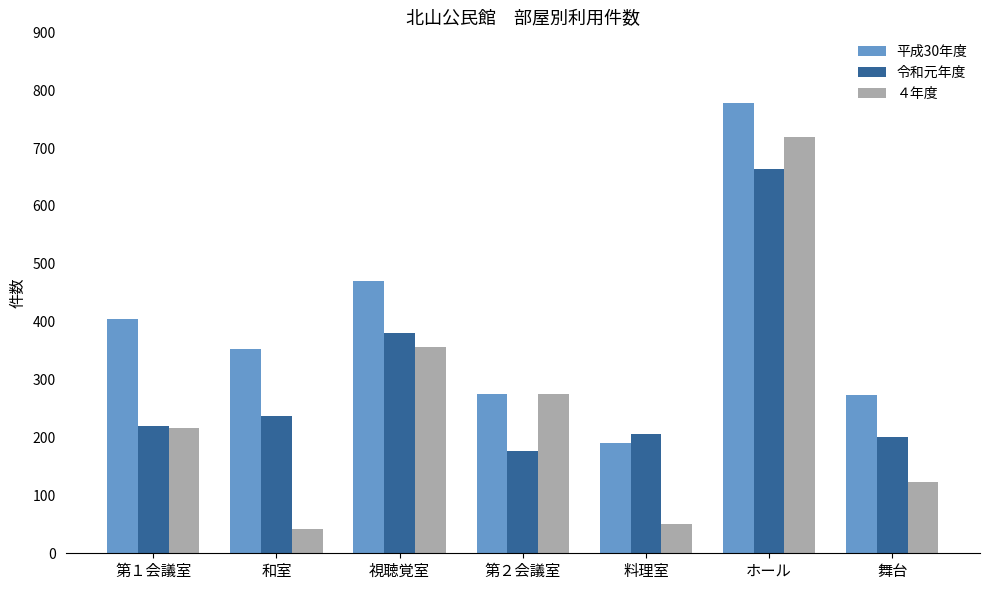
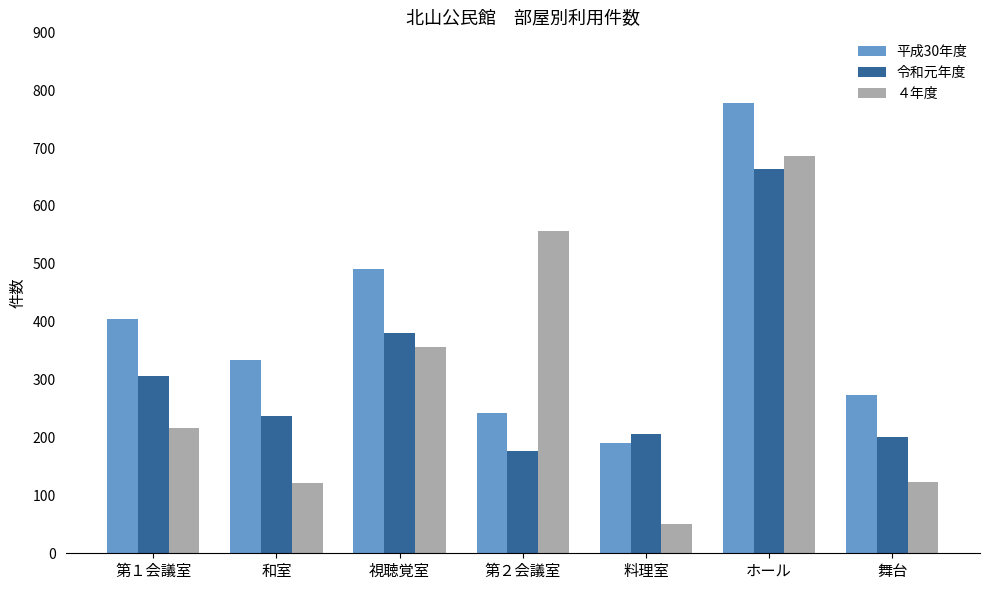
令和元年度, 第１会議室: 220 -> 310
平成30年度, 和室: 350 -> 330
４年度, 和室: 40 -> 120
平成30年度, 視聴覚室: 470 -> 490
平成30年度, 第２会議室: 280 -> 240
４年度, 第２会議室: 280 -> 560
４年度, ホール: 720 -> 690
